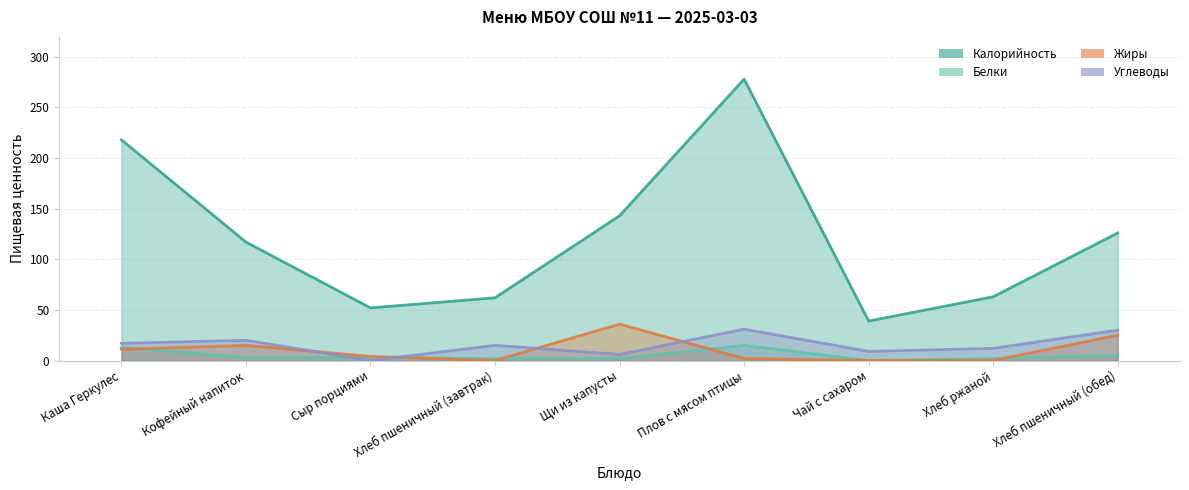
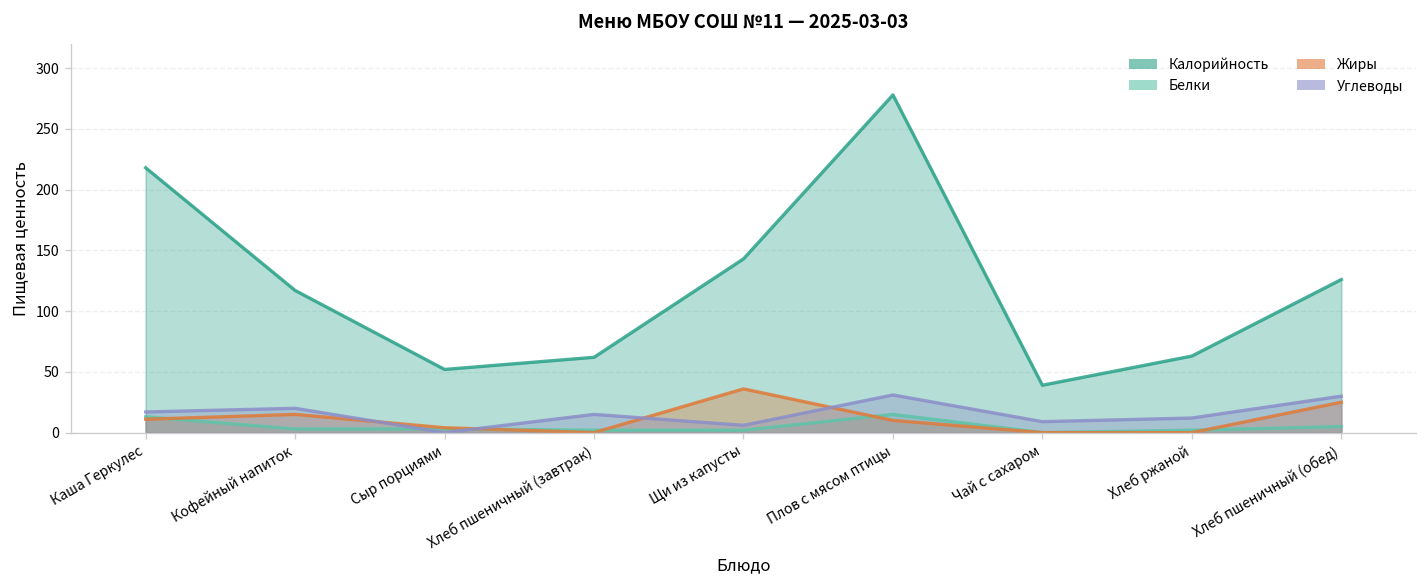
Жиры, Плов с мясом птицы: 2 -> 10
